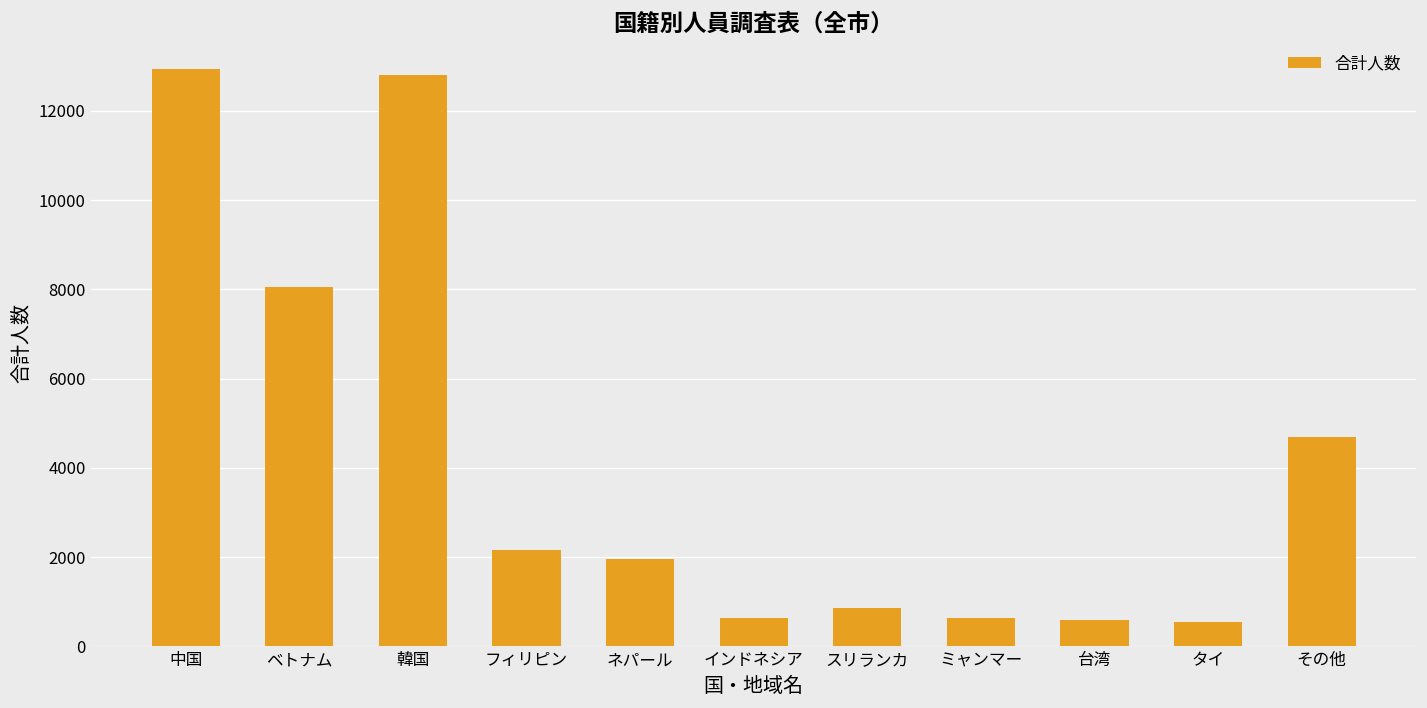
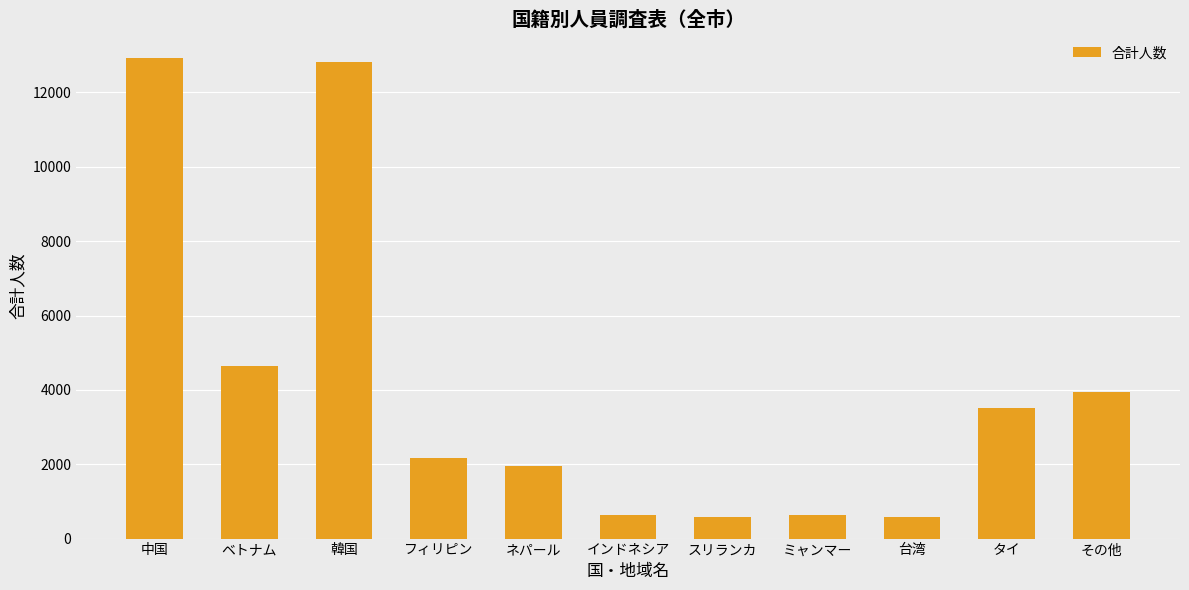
ベトナム: 8000 -> 4600
スリランカ: 900 -> 600
タイ: 600 -> 3500
その他: 4700 -> 3900
